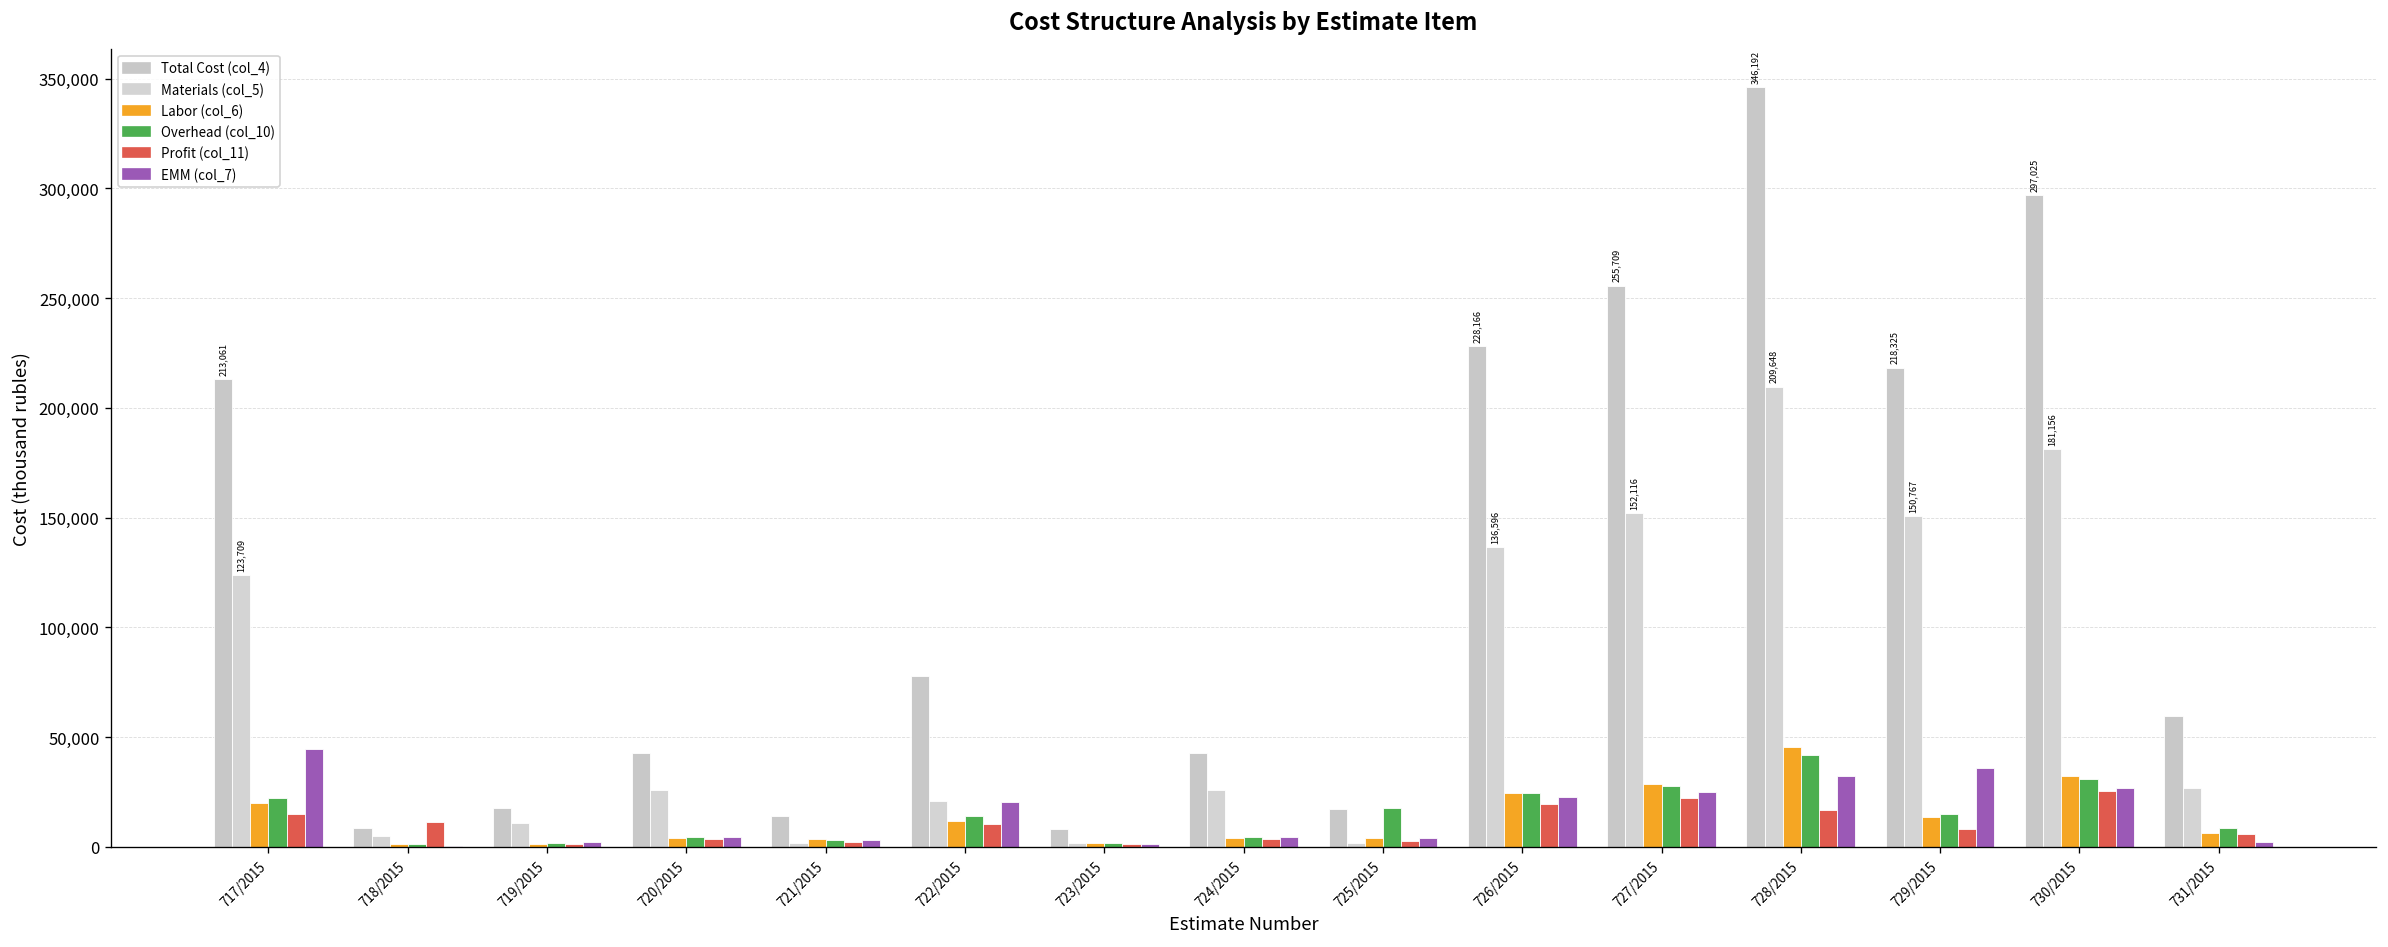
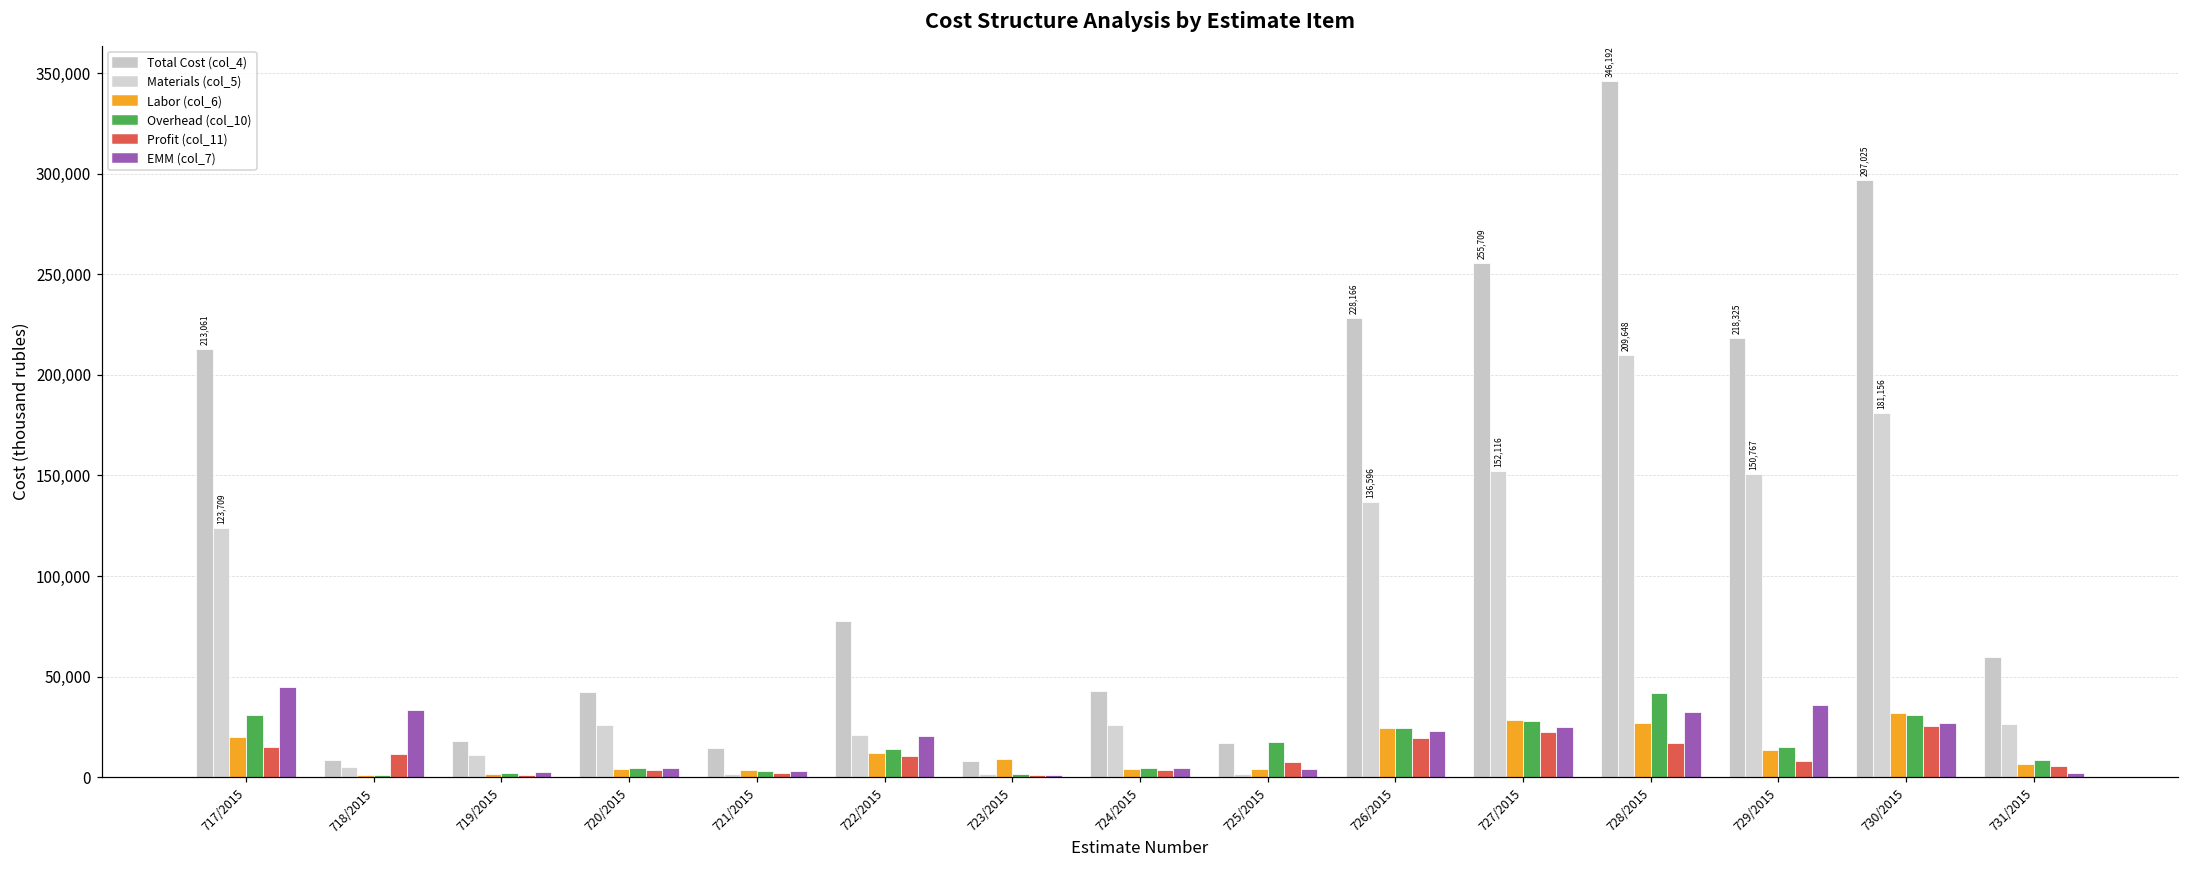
Overhead (col_10), 717/2015: 22,000 -> 31,000
EMM (col_7), 718/2015: 0 -> 33,000
Labor (col_6), 723/2015: 2,000 -> 9,000
Profit (col_11), 725/2015: 3,000 -> 8,000
Labor (col_6), 728/2015: 46,000 -> 27,000
